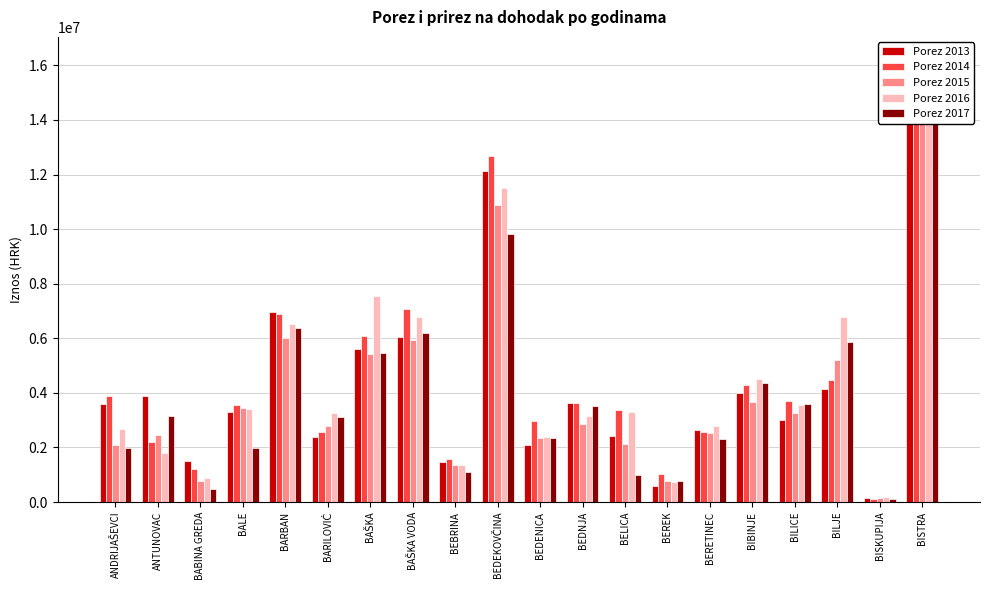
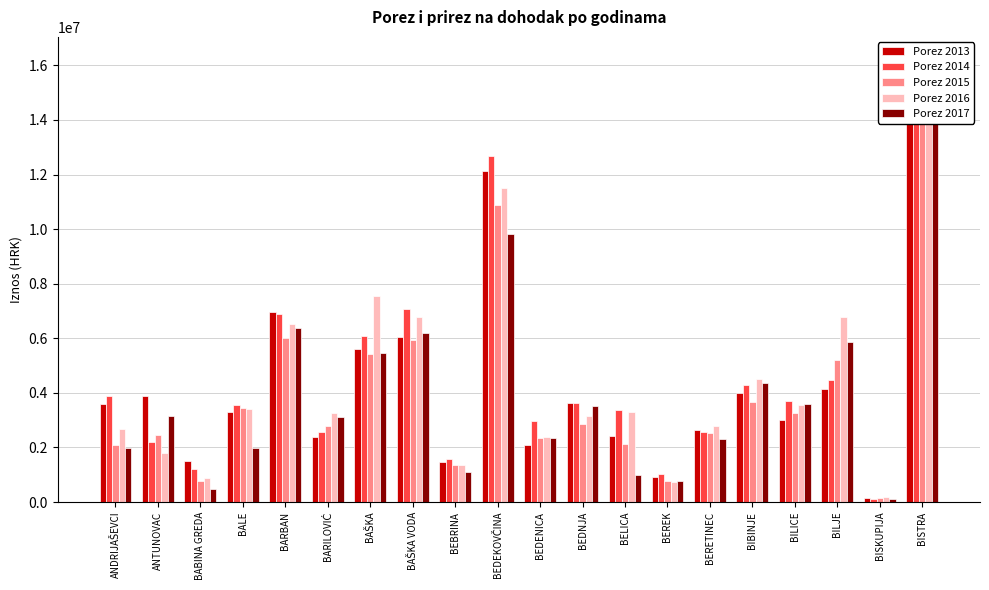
Porez 2013, BEREK: 600000 -> 900000
